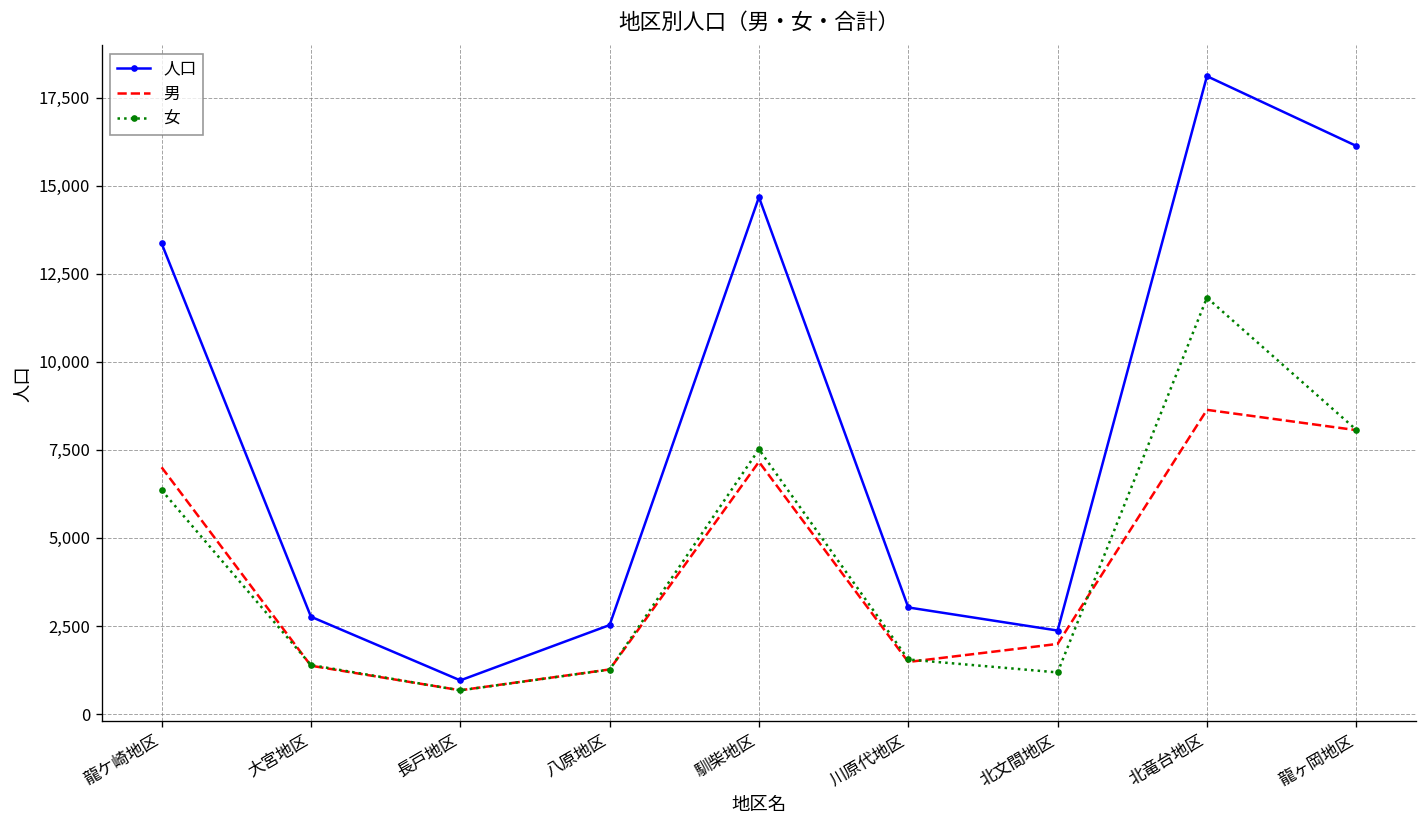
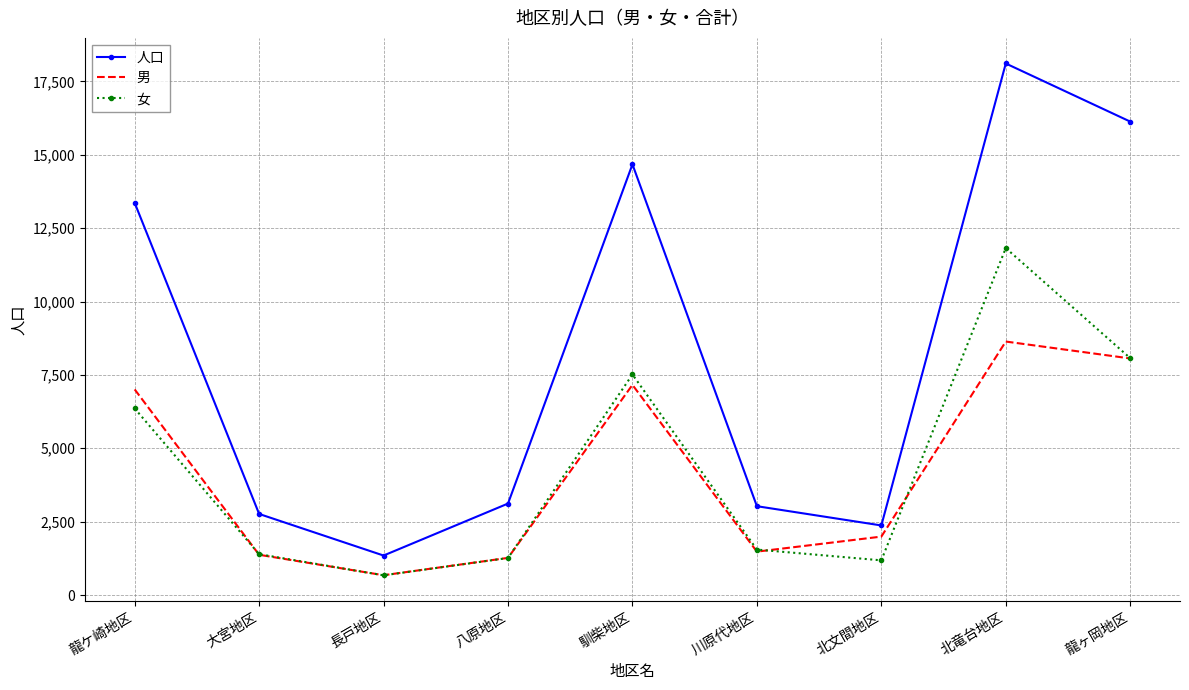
人口, 長戸地区: 1,000 -> 1,300
人口, 八原地区: 2,500 -> 3,100
